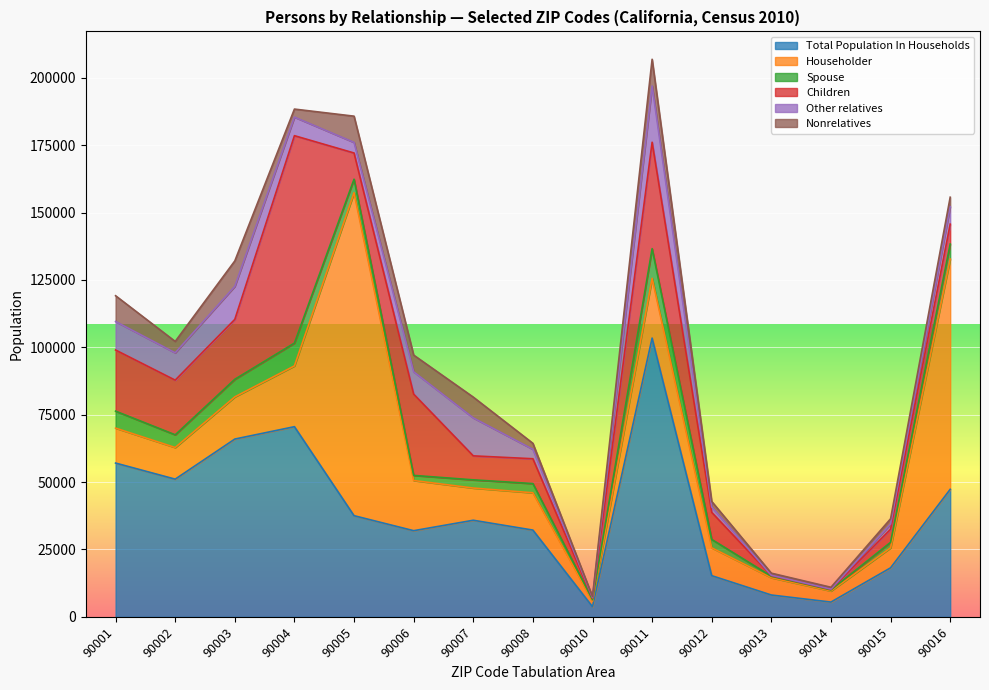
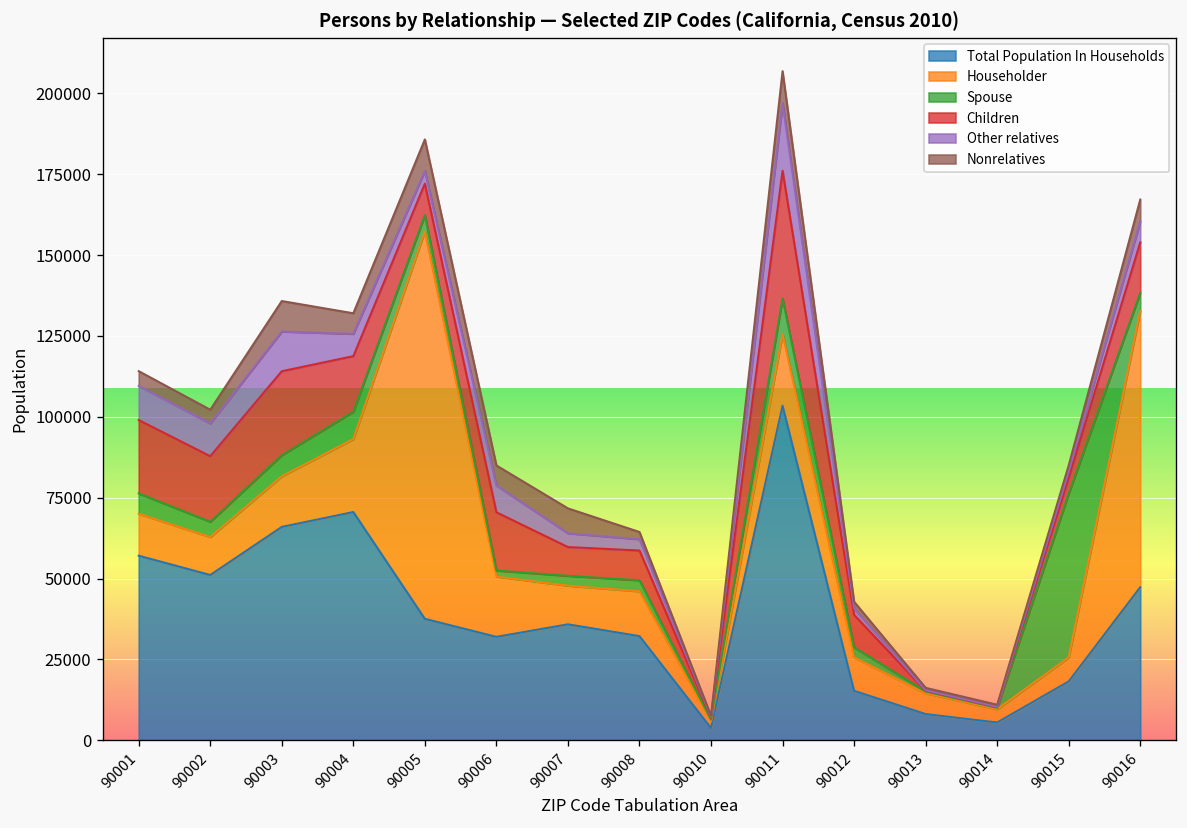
Nonrelatives, 90001: 10000 -> 5000
Children, 90003: 22000 -> 26000
Children, 90004: 77000 -> 17000
Nonrelatives, 90004: 3000 -> 6000
Children, 90006: 30000 -> 18000
Other relatives, 90007: 14000 -> 4000
Spouse, 90015: 2000 -> 51000
Children, 90016: 7000 -> 16000
Nonrelatives, 90016: 4000 -> 7000
